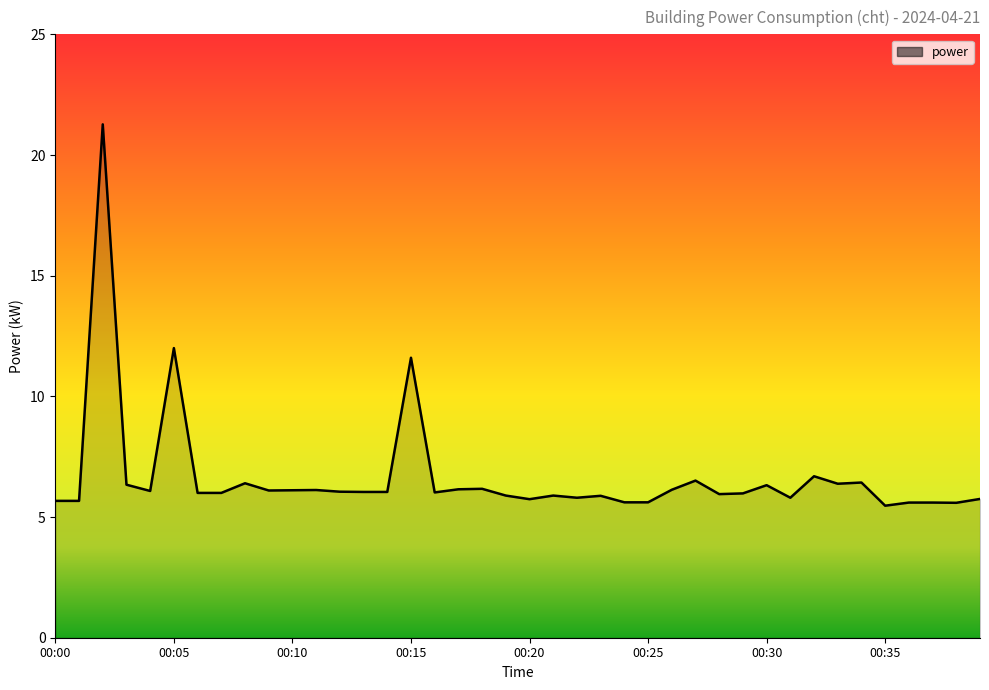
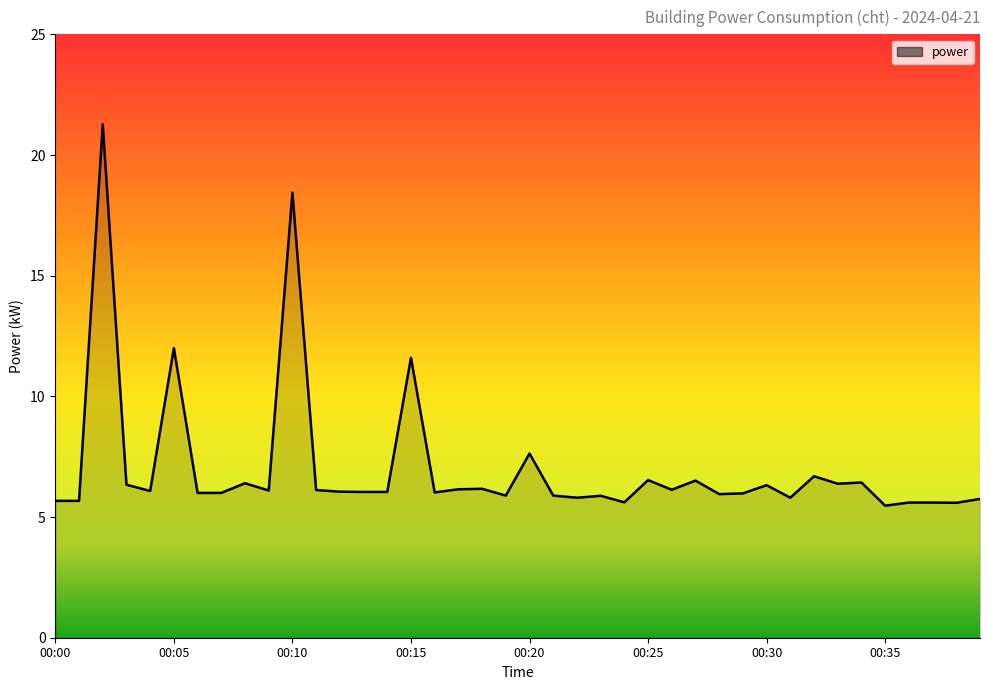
00:10: 6.1 -> 18.4
00:20: 5.7 -> 7.6
00:25: 5.6 -> 6.5
